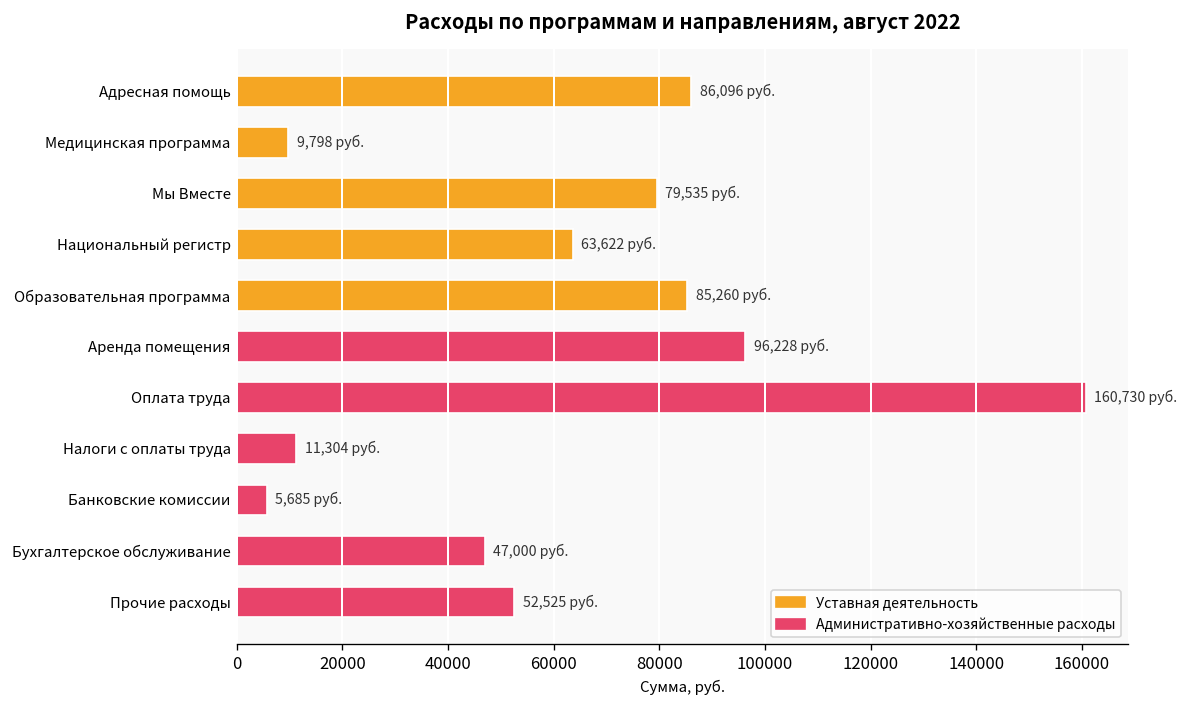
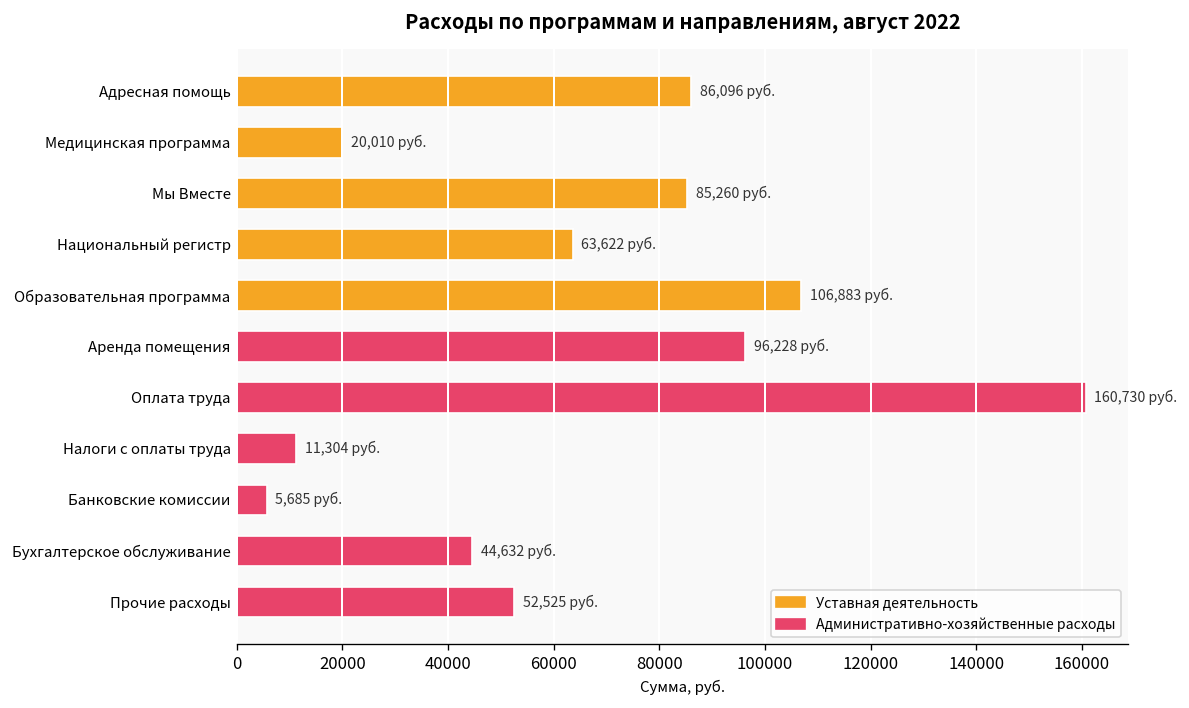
Медицинская программа: 9,798 -> 20,010
Мы Вместе: 79,535 -> 85,260
Образовательная программа: 85,260 -> 106,883
Бухгалтерское обслуживание: 47,000 -> 44,632
